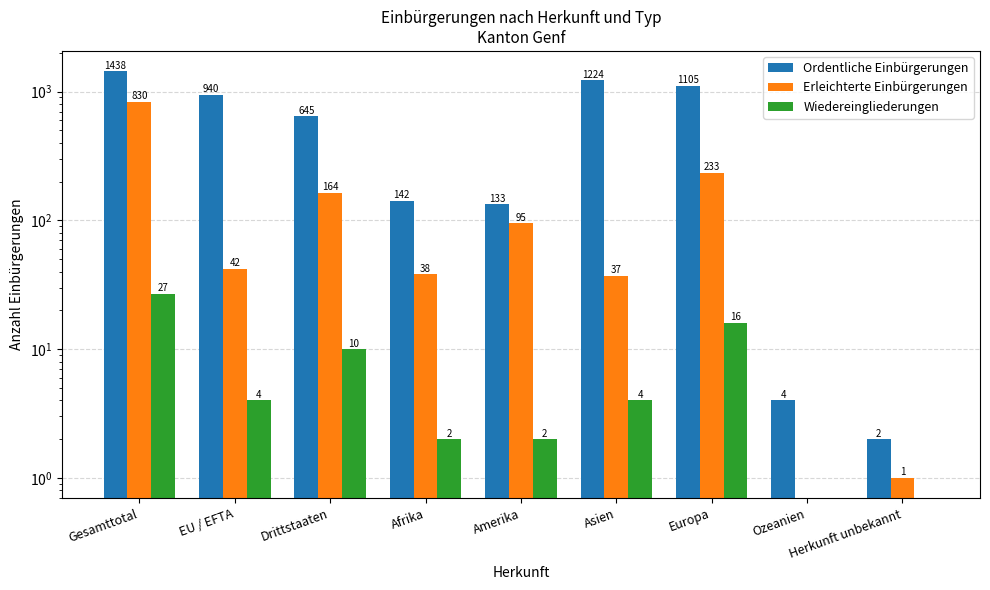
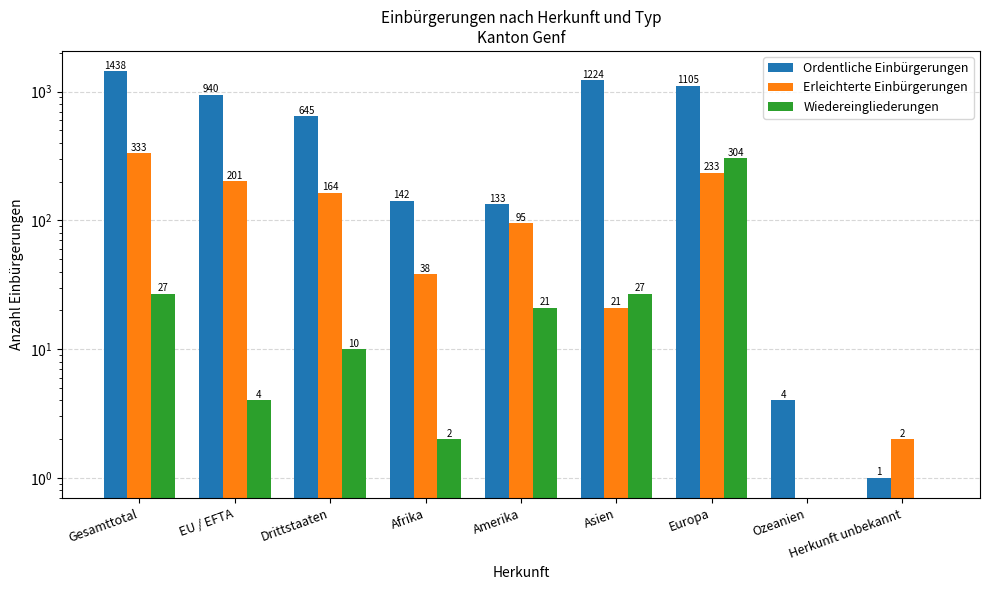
Erleichterte Einbürgerungen, Gesamttotal: 830 -> 333
Erleichterte Einbürgerungen, EU / EFTA: 42 -> 201
Wiedereingliederungen, Amerika: 2 -> 21
Erleichterte Einbürgerungen, Asien: 37 -> 21
Wiedereingliederungen, Asien: 4 -> 27
Wiedereingliederungen, Europa: 16 -> 304
Ordentliche Einbürgerungen, Herkunft unbekannt: 2 -> 1
Erleichterte Einbürgerungen, Herkunft unbekannt: 1 -> 2
